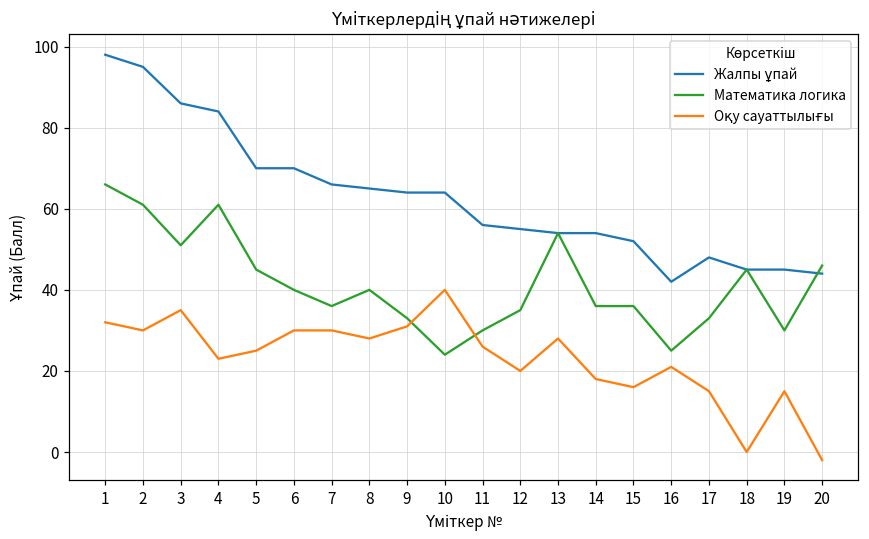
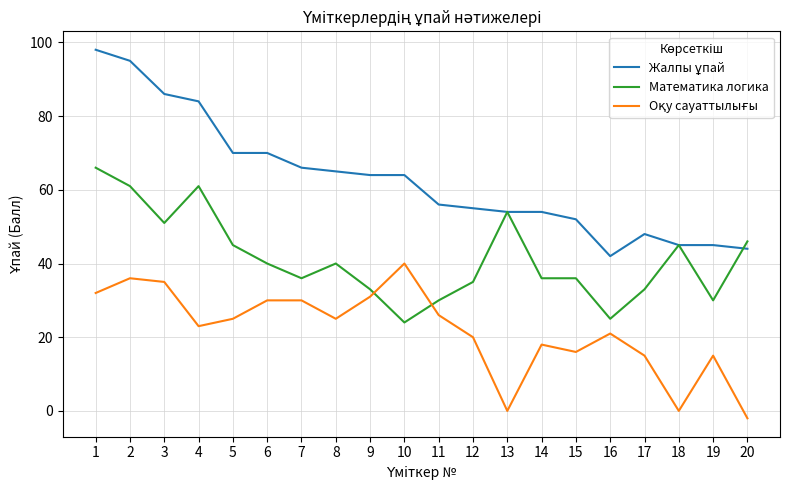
Оқу сауаттылығы, 2: 30 -> 36
Оқу сауаттылығы, 8: 28 -> 25
Оқу сауаттылығы, 13: 28 -> 0
